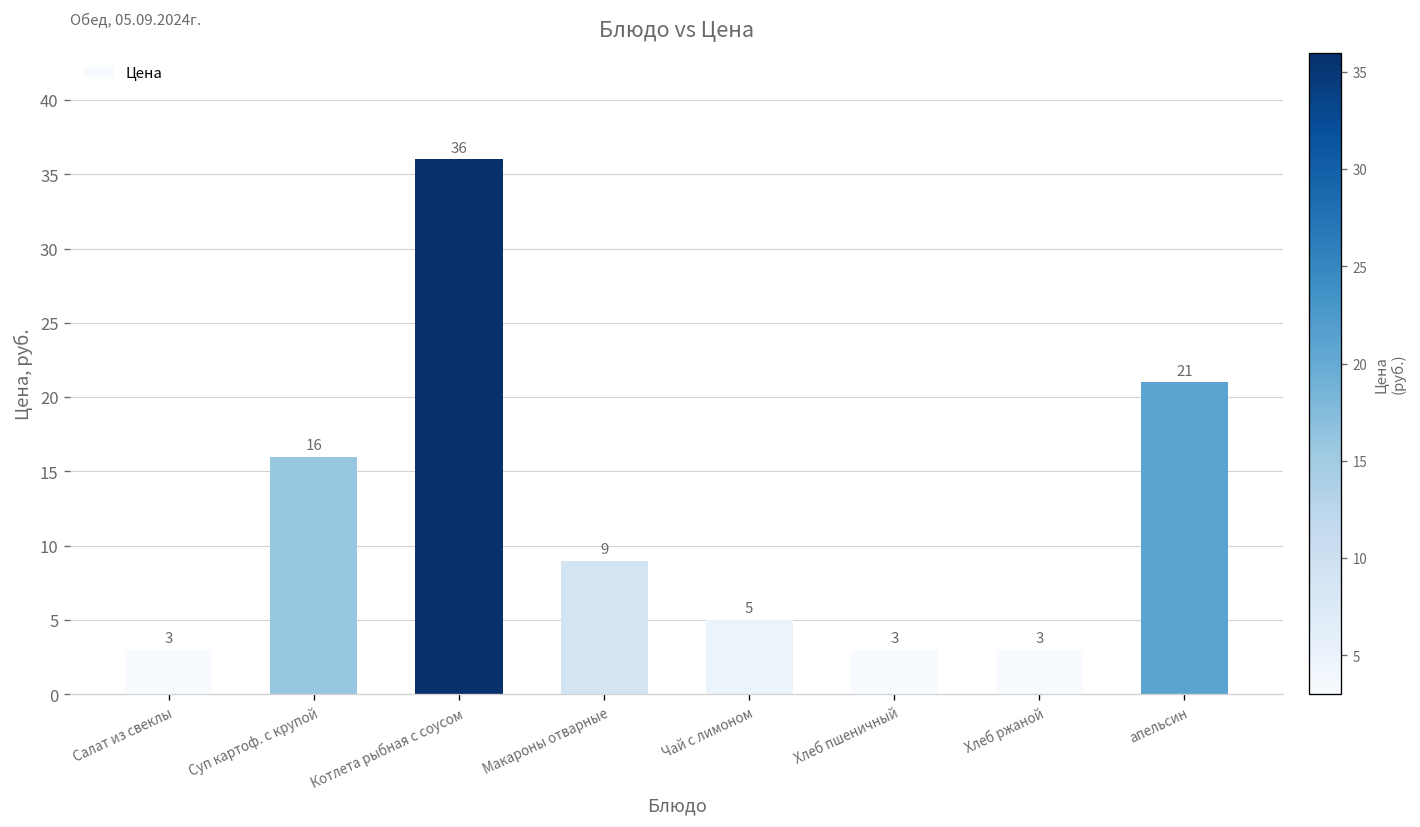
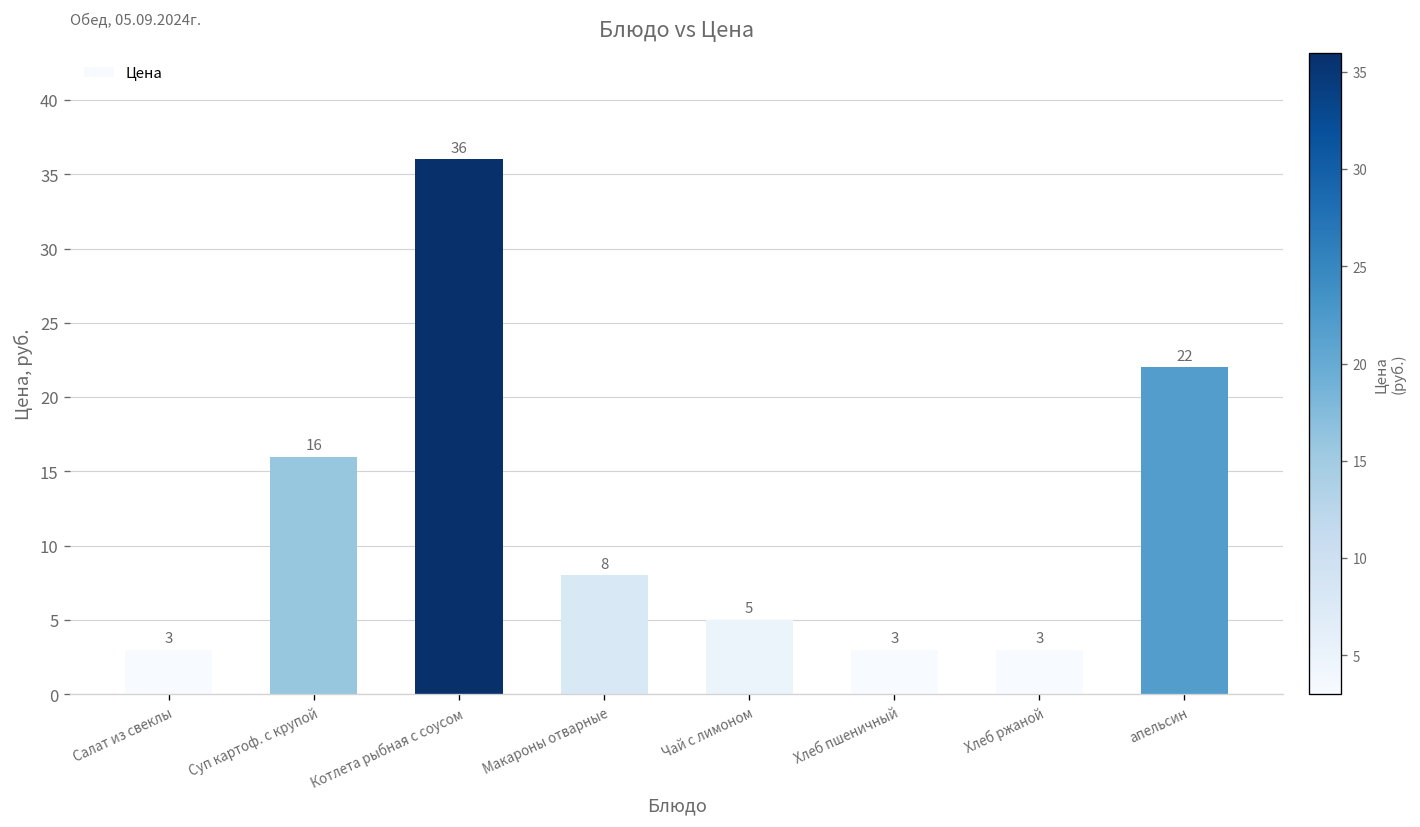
Макароны отварные: 9 -> 8
апельсин: 21 -> 22
